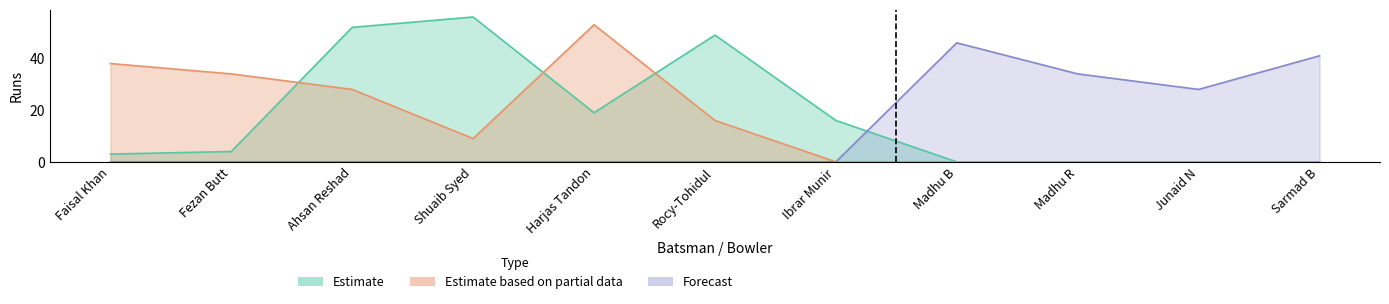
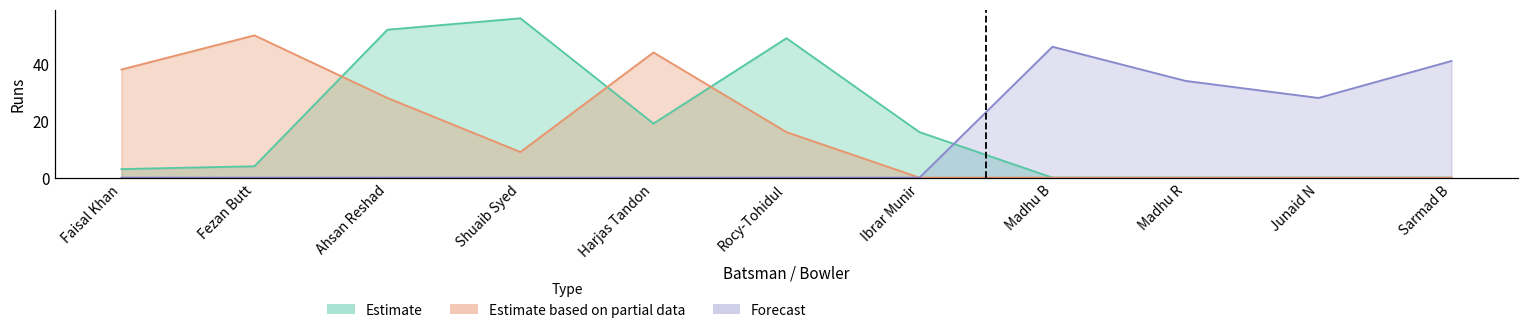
Estimate based on partial data, Fezan Butt: 34 -> 50
Estimate based on partial data, Harjas Tandon: 53 -> 44
